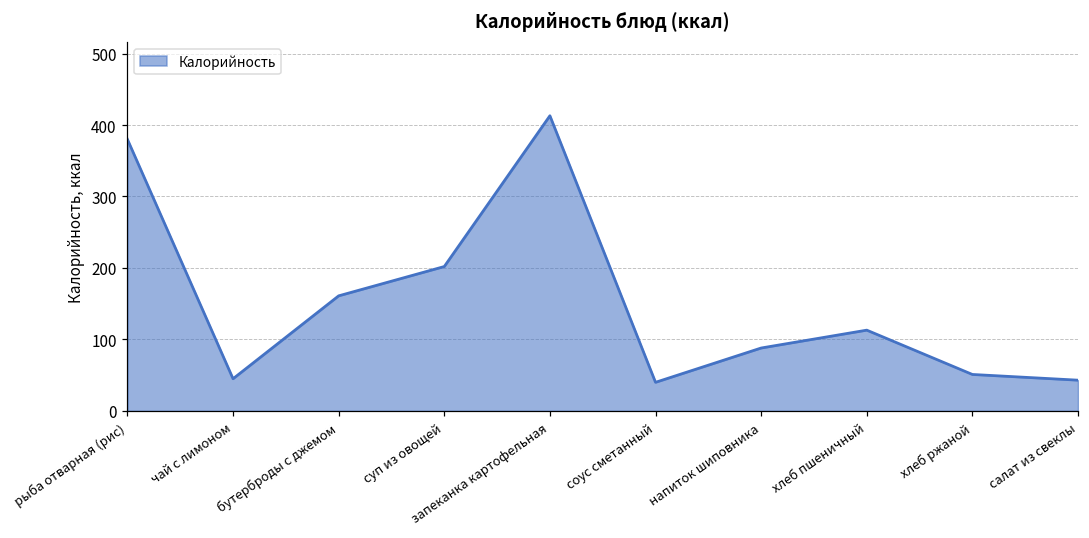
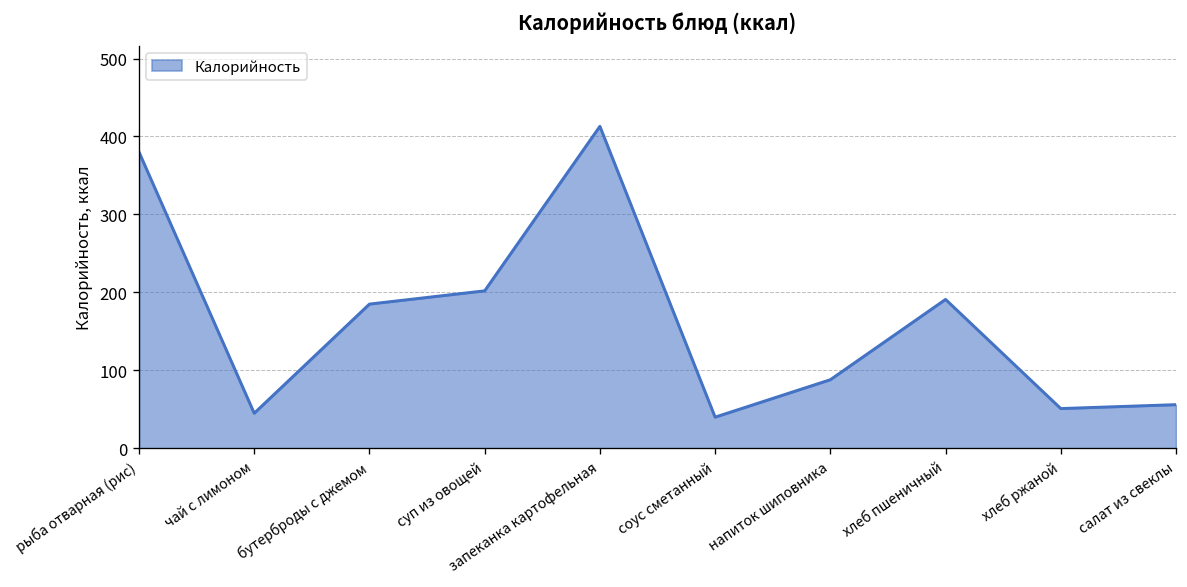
бутерброды с джемом: 160 -> 190
хлеб пшеничный: 110 -> 190
салат из свеклы: 40 -> 60
